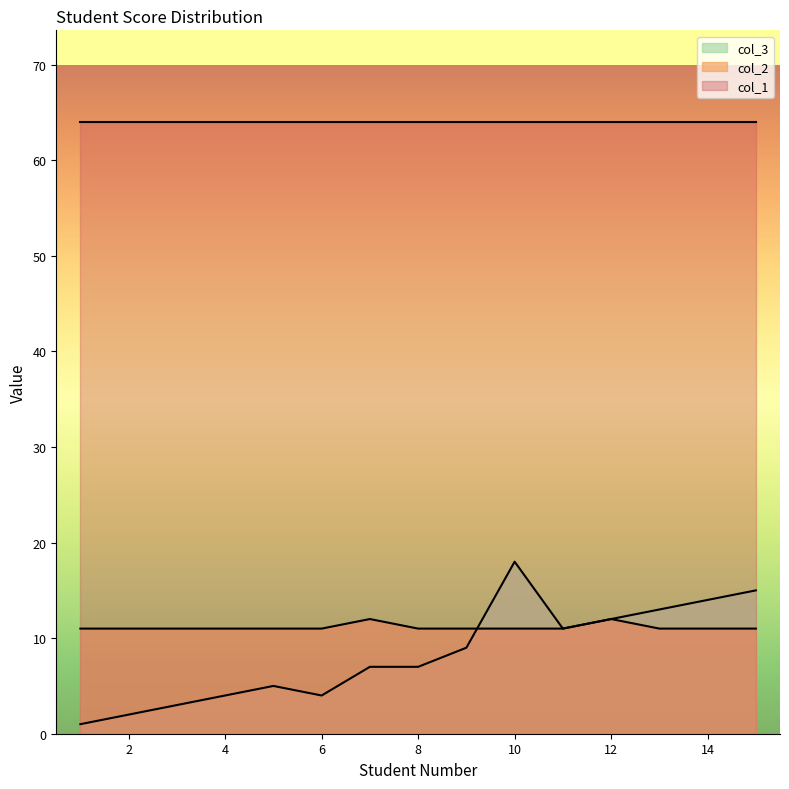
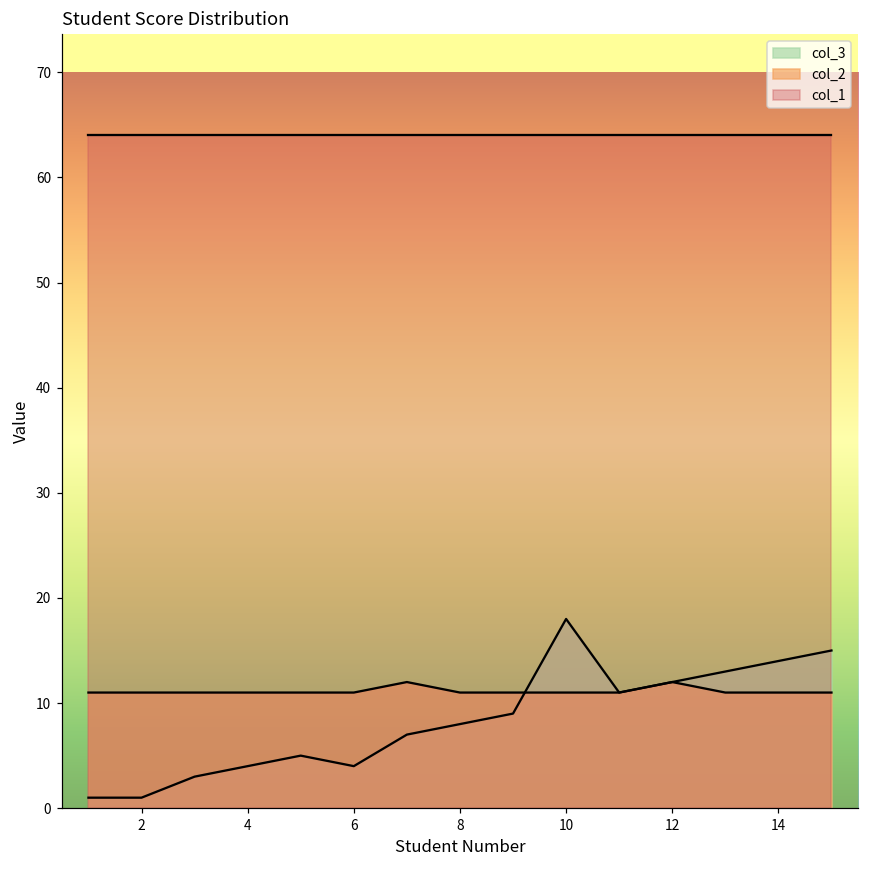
col_3, 2: 2 -> 1
col_3, 8: 7 -> 8
